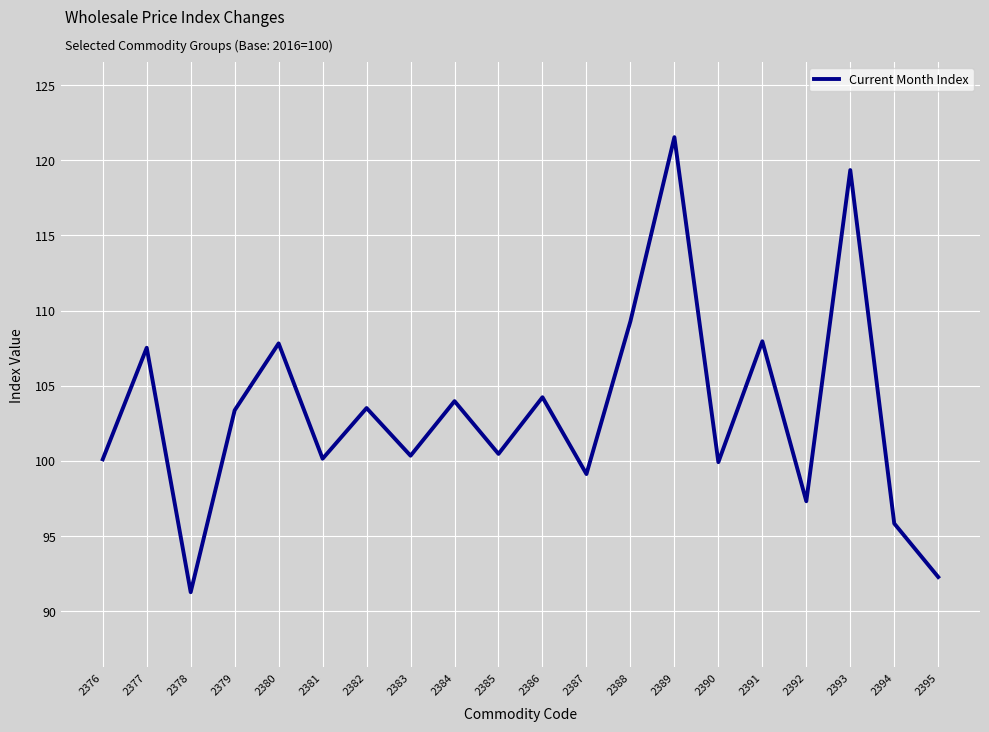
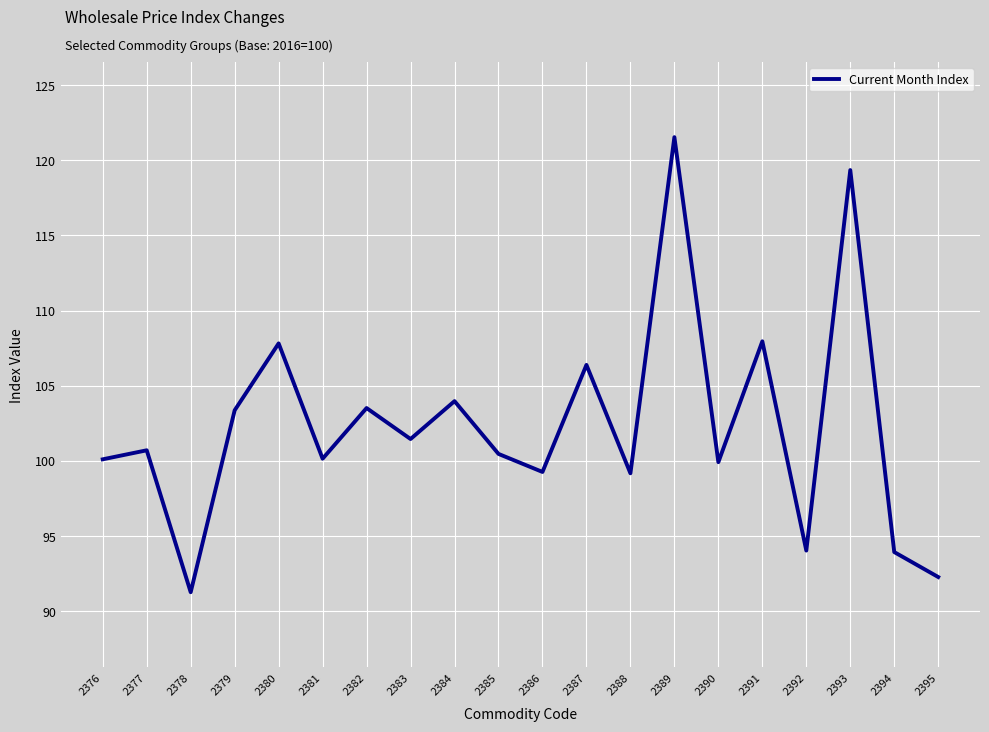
2377: 107.5 -> 100.7
2383: 100.4 -> 101.5
2386: 104.2 -> 99.3
2387: 99.1 -> 106.4
2388: 109.3 -> 99.2
2392: 97.3 -> 94.0
2394: 95.8 -> 93.9
